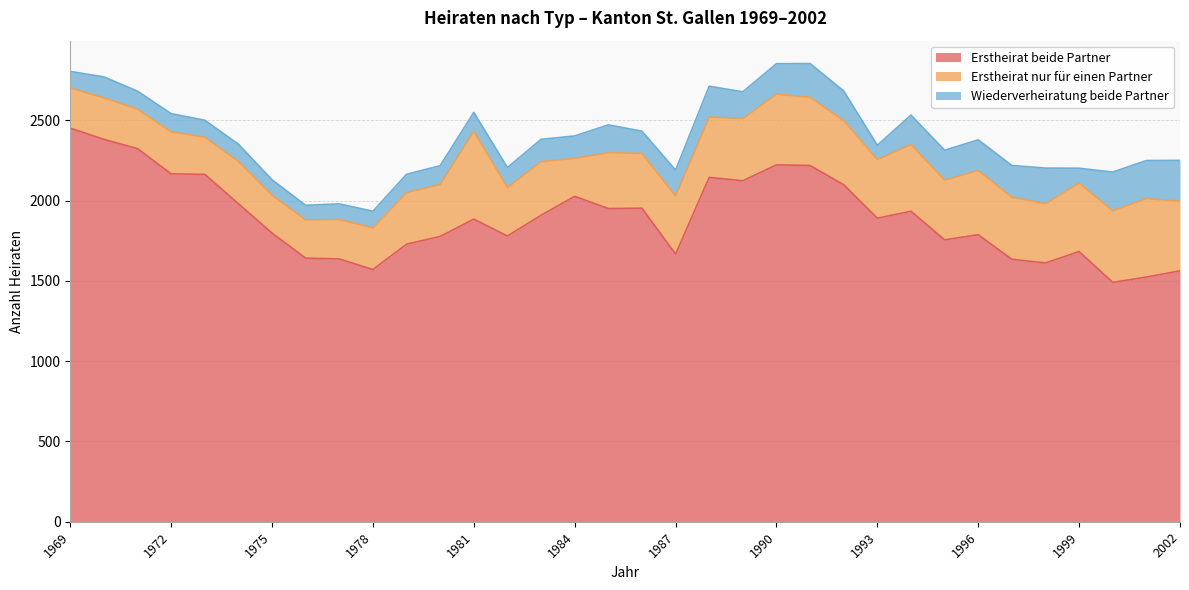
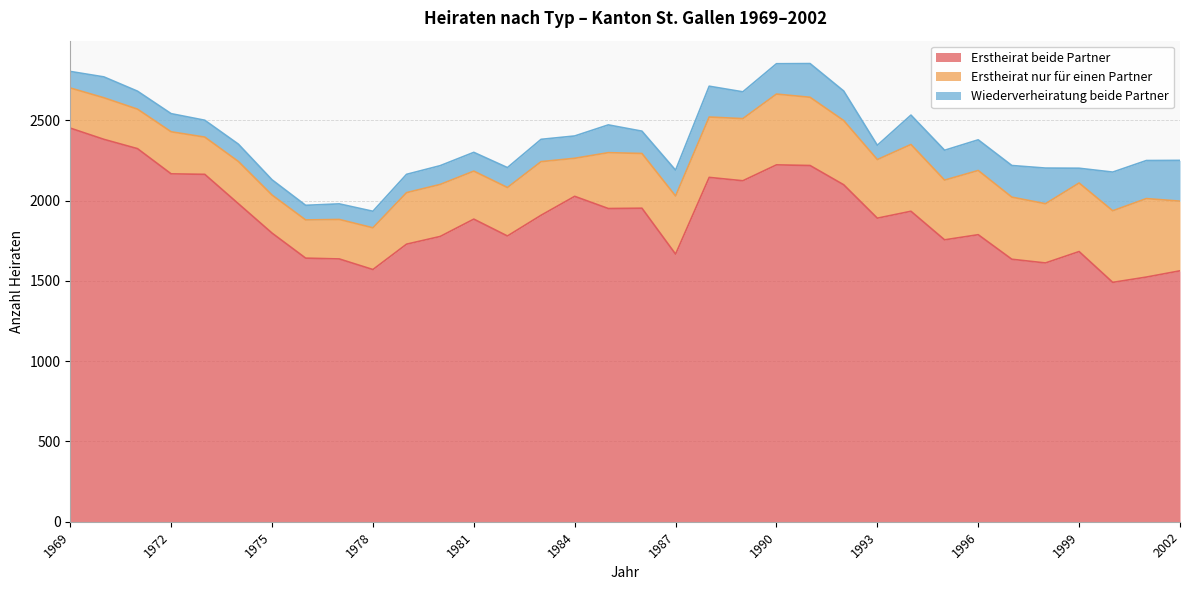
Erstheirat nur für einen Partner, 1981: 550 -> 300
